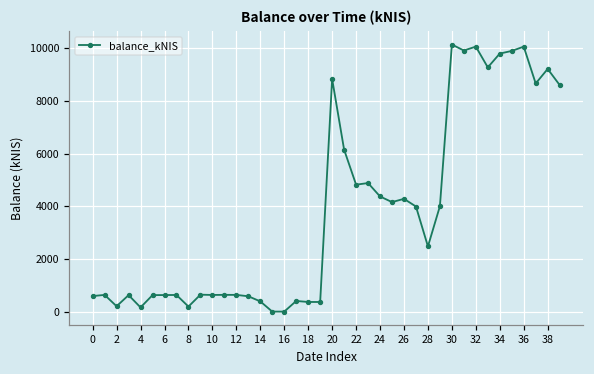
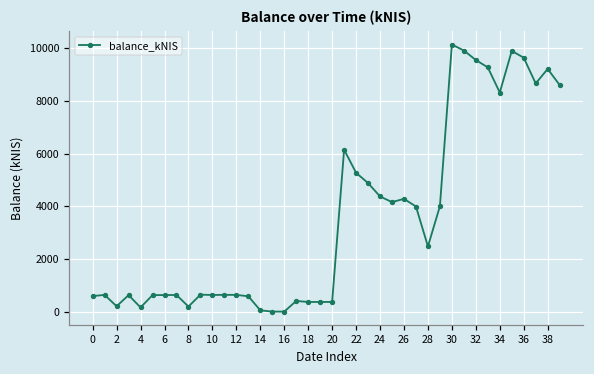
14: 400 -> 0
20: 8800 -> 400
22: 4800 -> 5300
32: 10100 -> 9500
34: 9800 -> 8300
36: 10100 -> 9600
